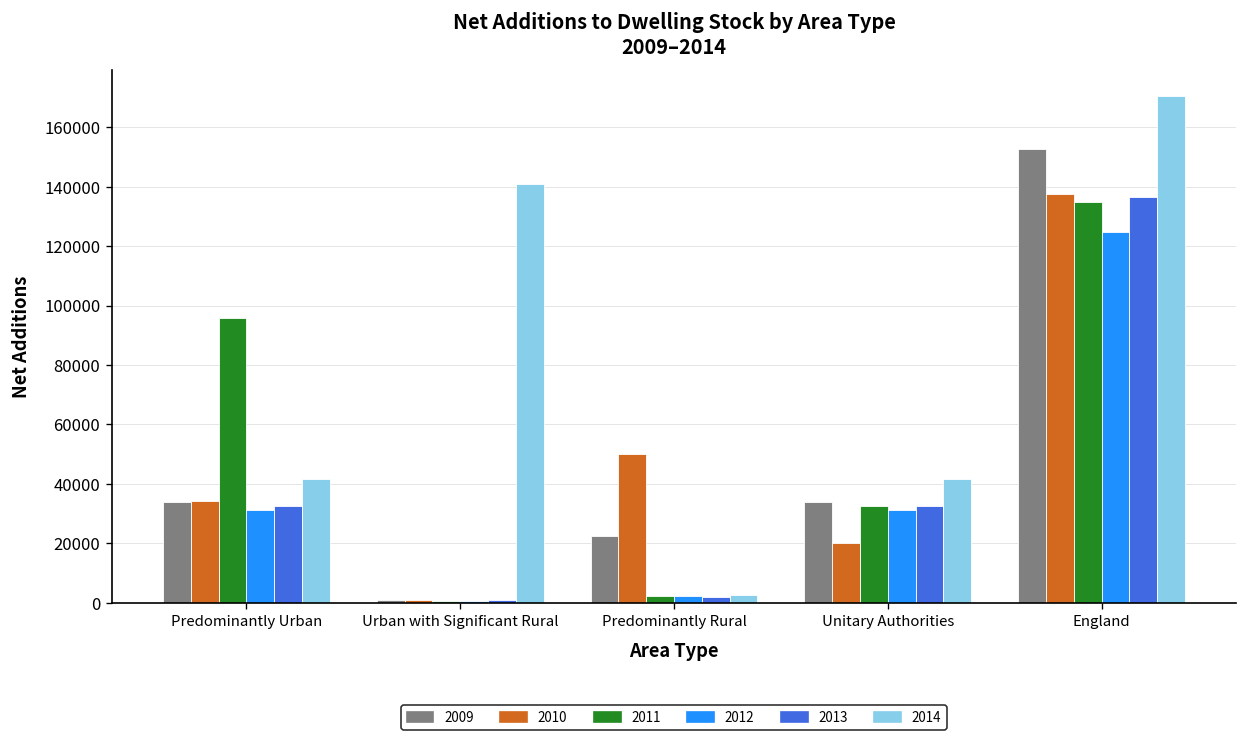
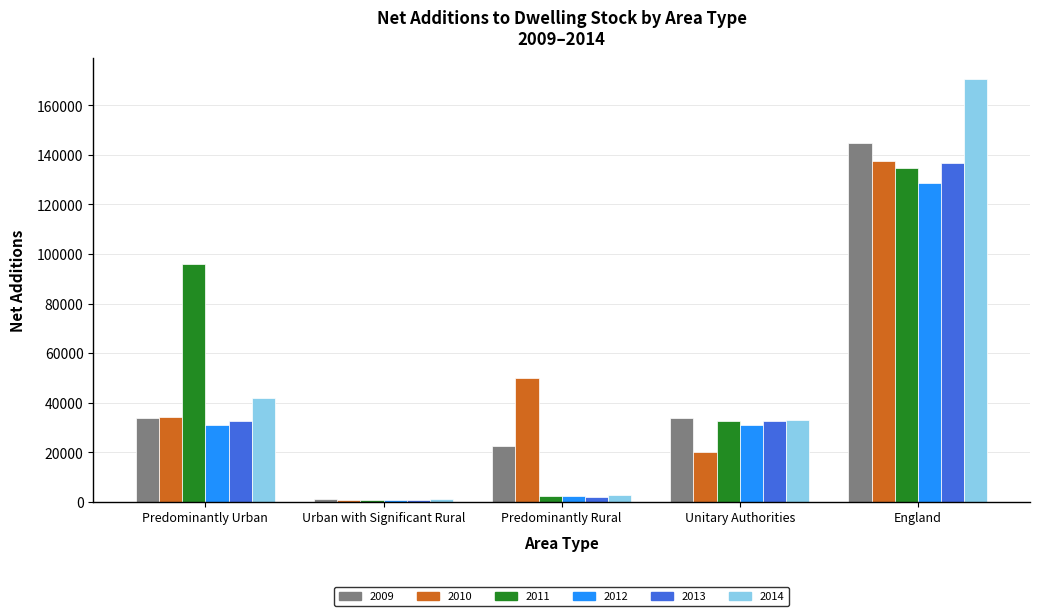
2014, Urban with Significant Rural: 141000 -> 1000
2014, Unitary Authorities: 42000 -> 33000
2009, England: 153000 -> 145000
2012, England: 125000 -> 129000
